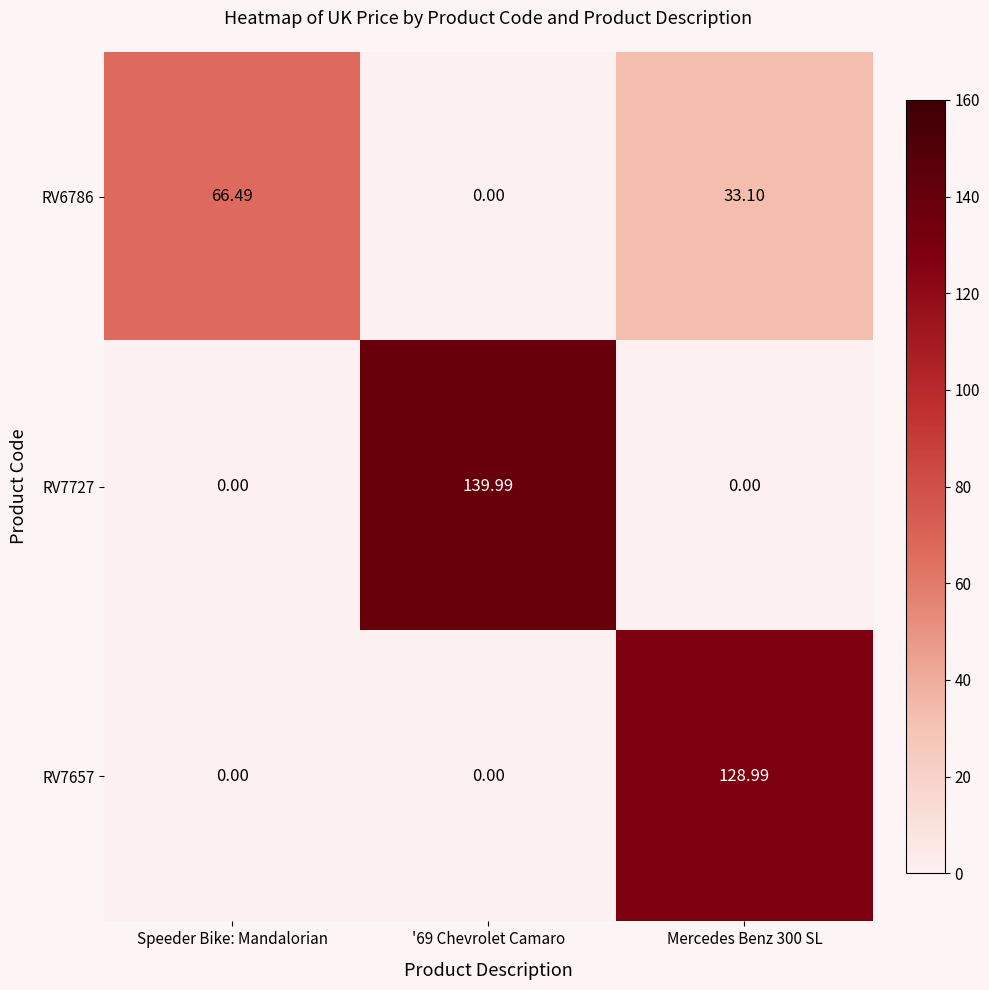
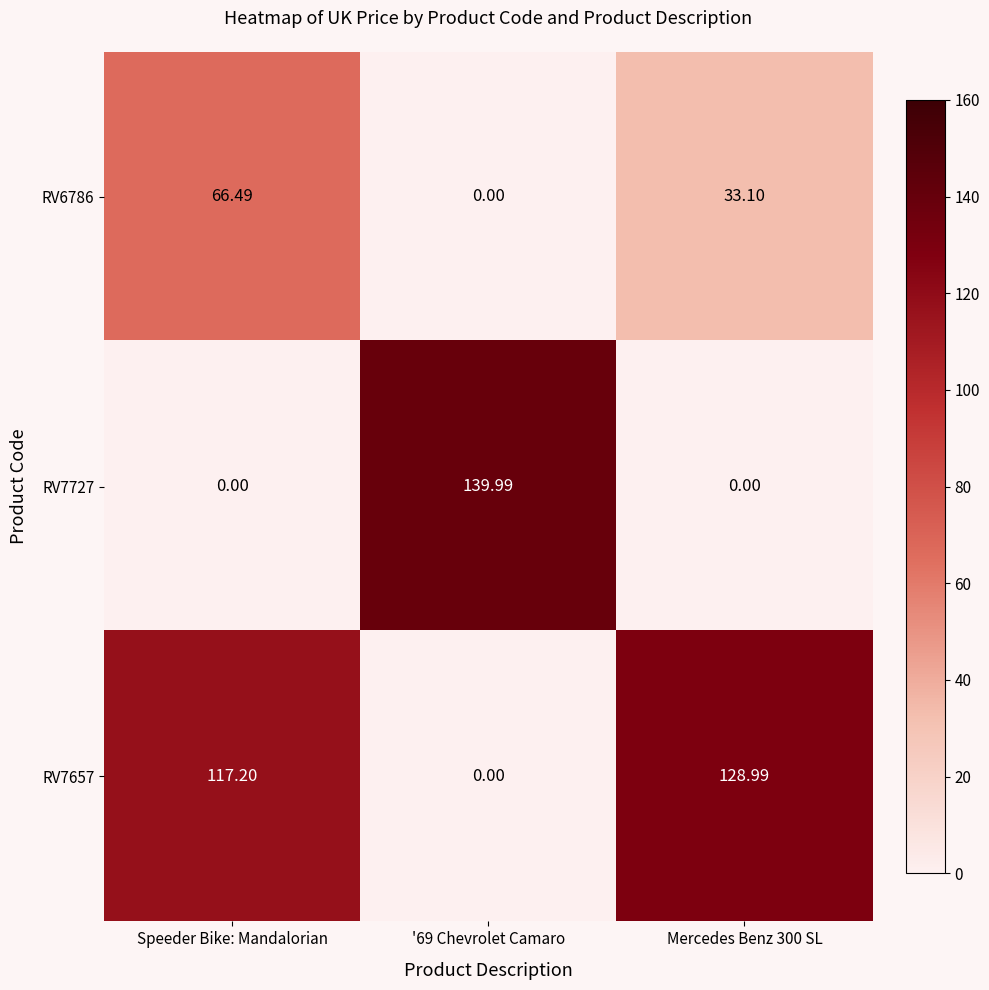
RV7657, Speeder Bike: Mandalorian: 0.00 -> 117.20
